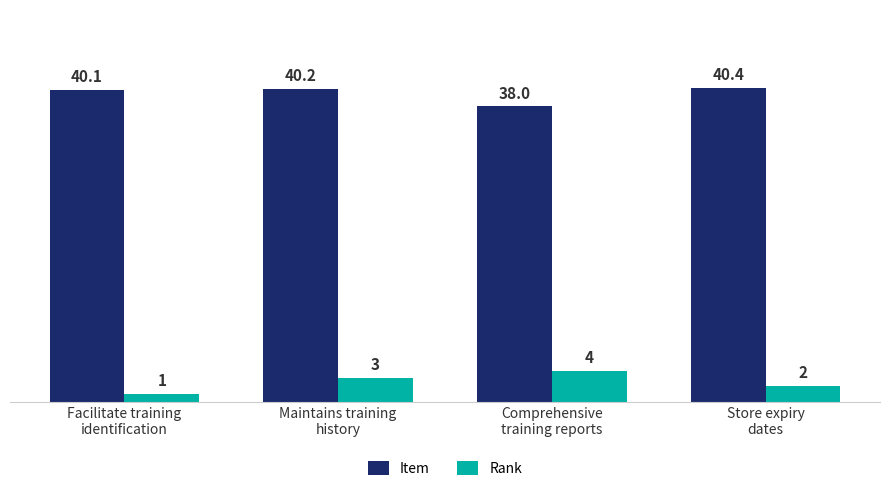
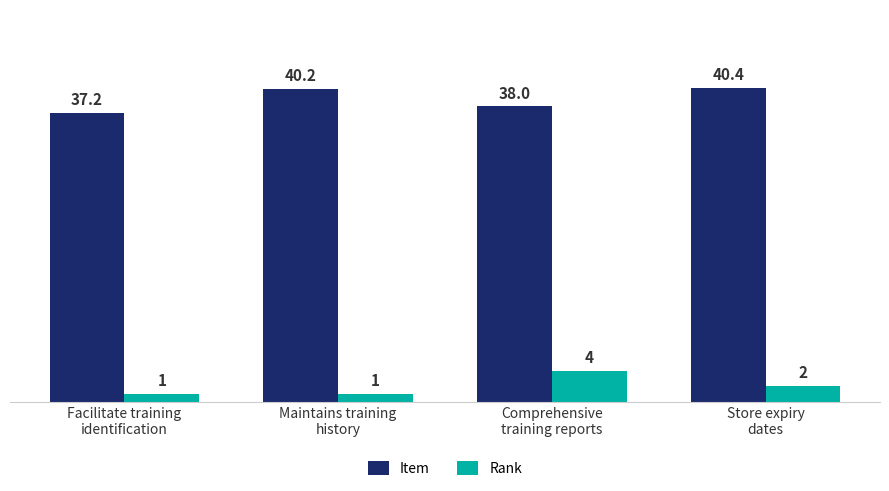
Item, Facilitate training identification: 40.1 -> 37.2
Rank, Maintains training history: 3 -> 1
